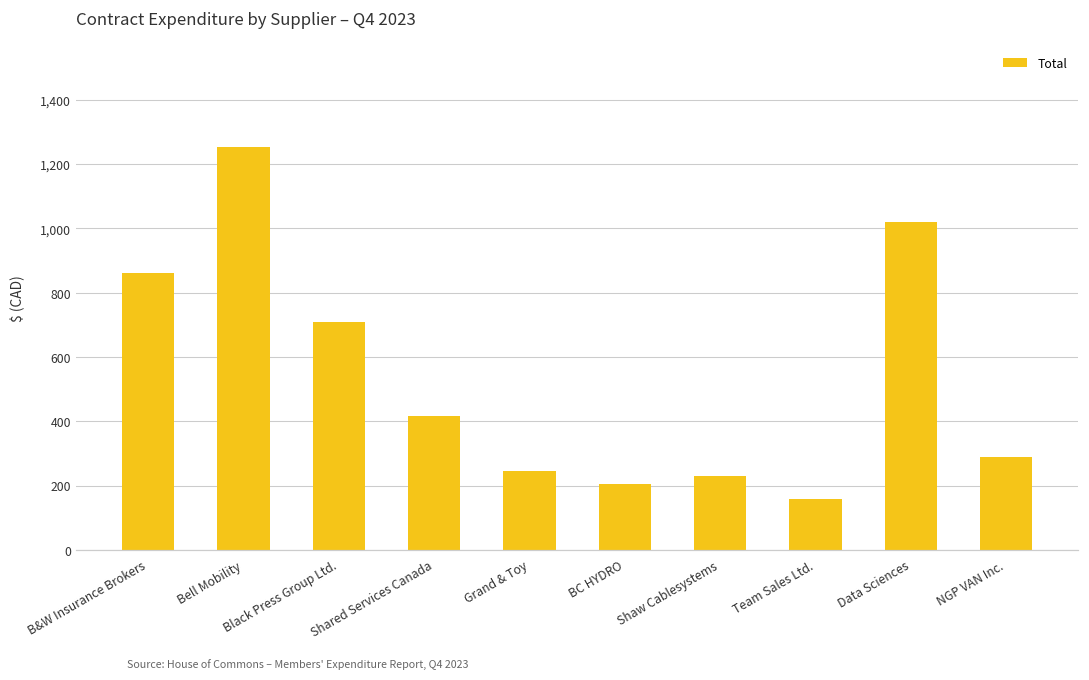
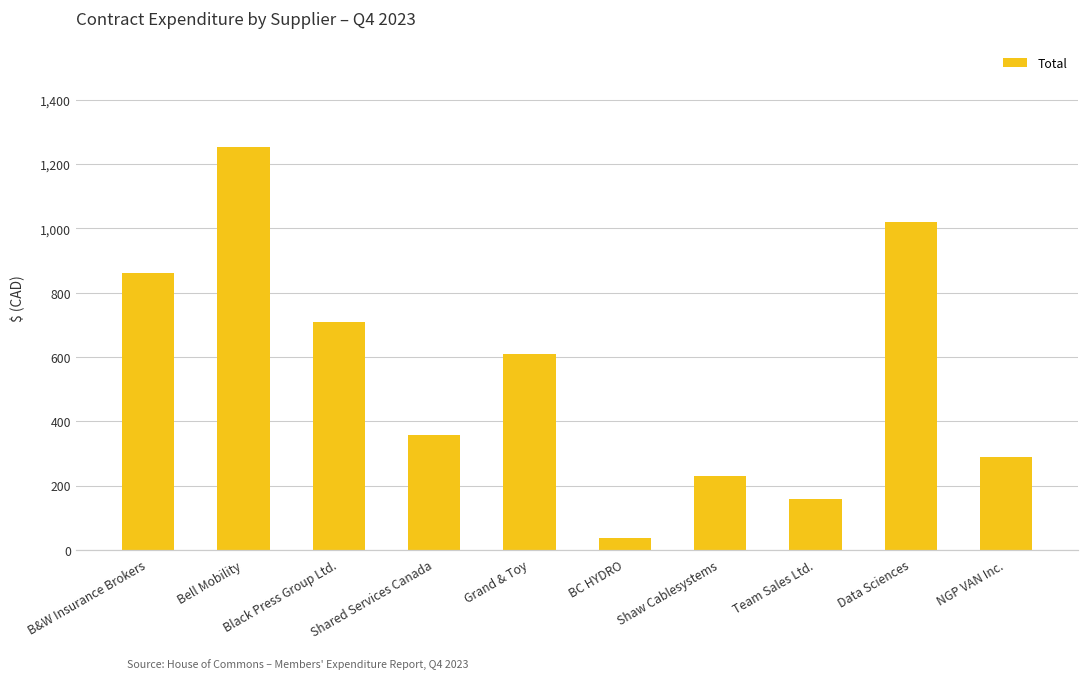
Shared Services Canada: 420 -> 360
Grand & Toy: 250 -> 610
BC HYDRO: 210 -> 40
